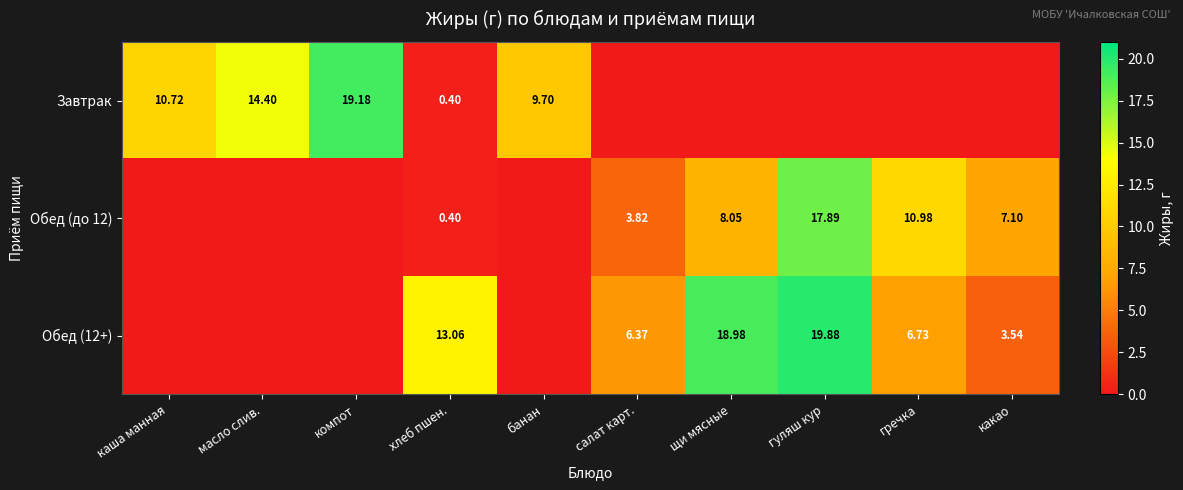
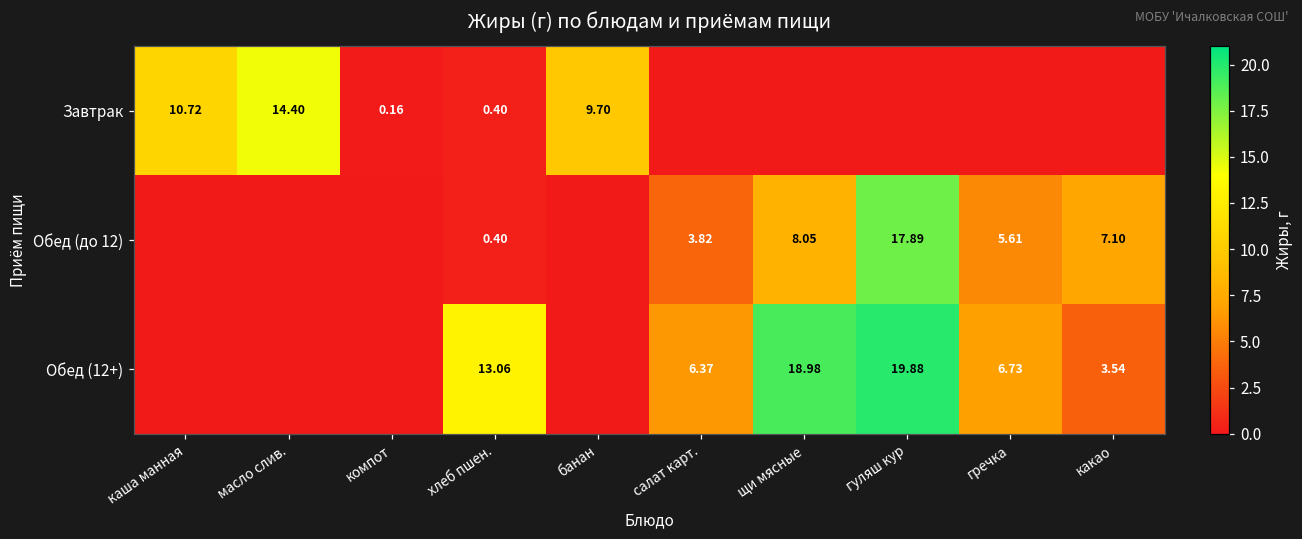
Завтрак, компот: 19.18 -> 0.16
Обед (до 12), гречка: 10.98 -> 5.61
